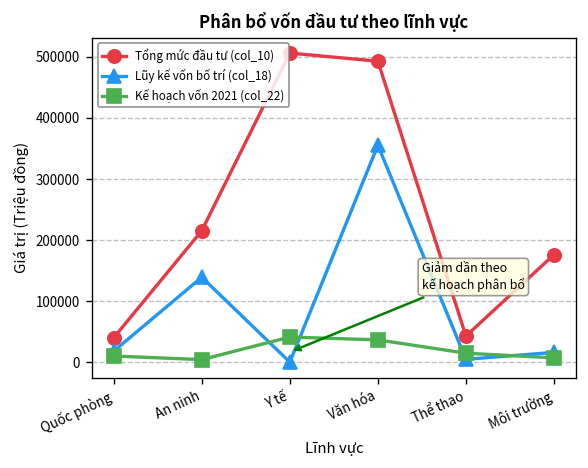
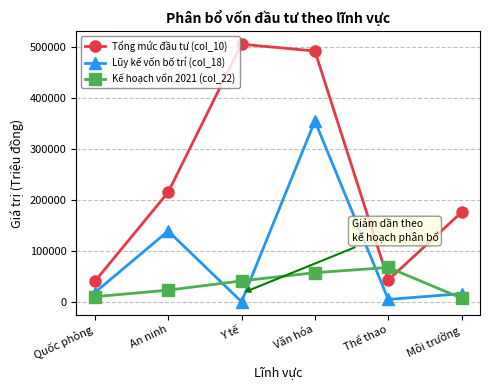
Kế hoạch vốn 2021 (col_22), An ninh: 0 -> 20000
Kế hoạch vốn 2021 (col_22), Văn hóa: 40000 -> 60000
Kế hoạch vốn 2021 (col_22), Thể thao: 10000 -> 70000
